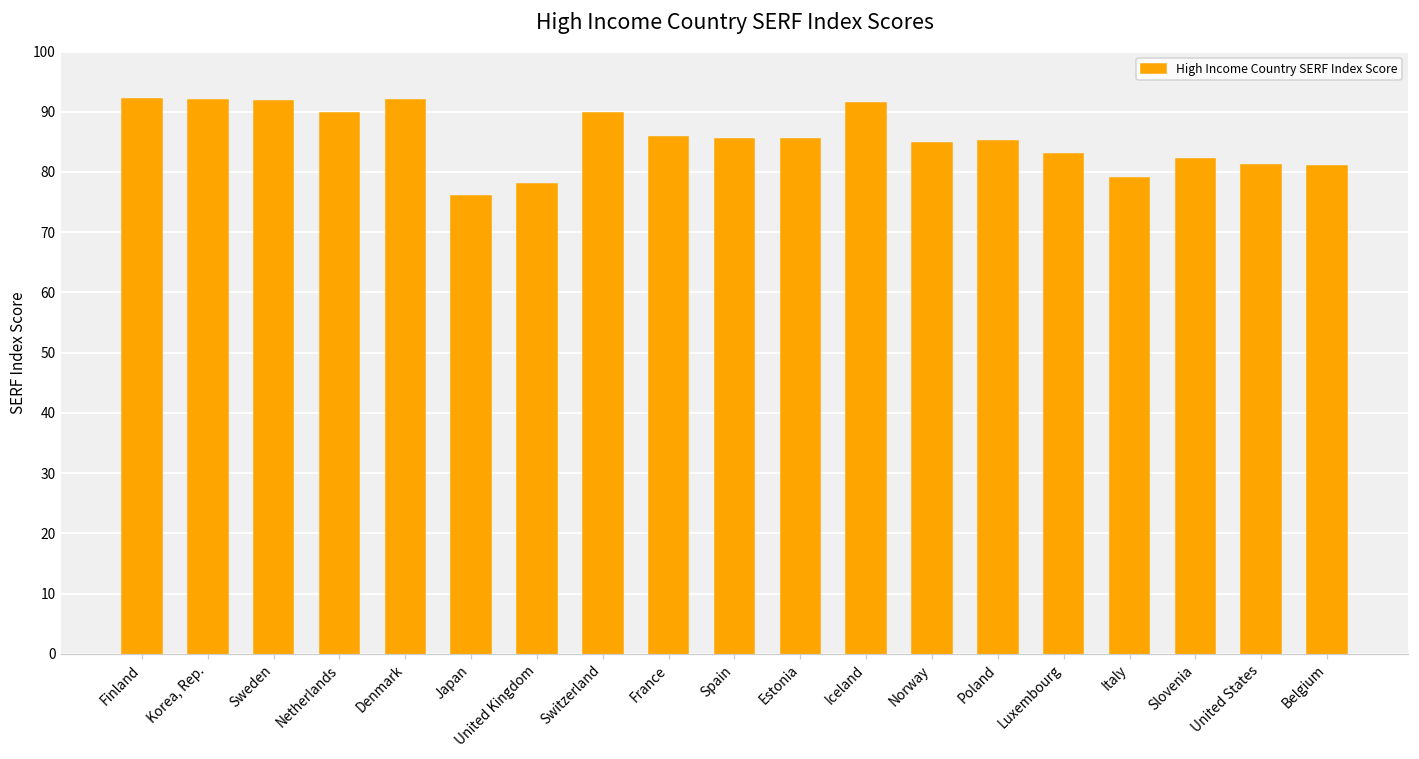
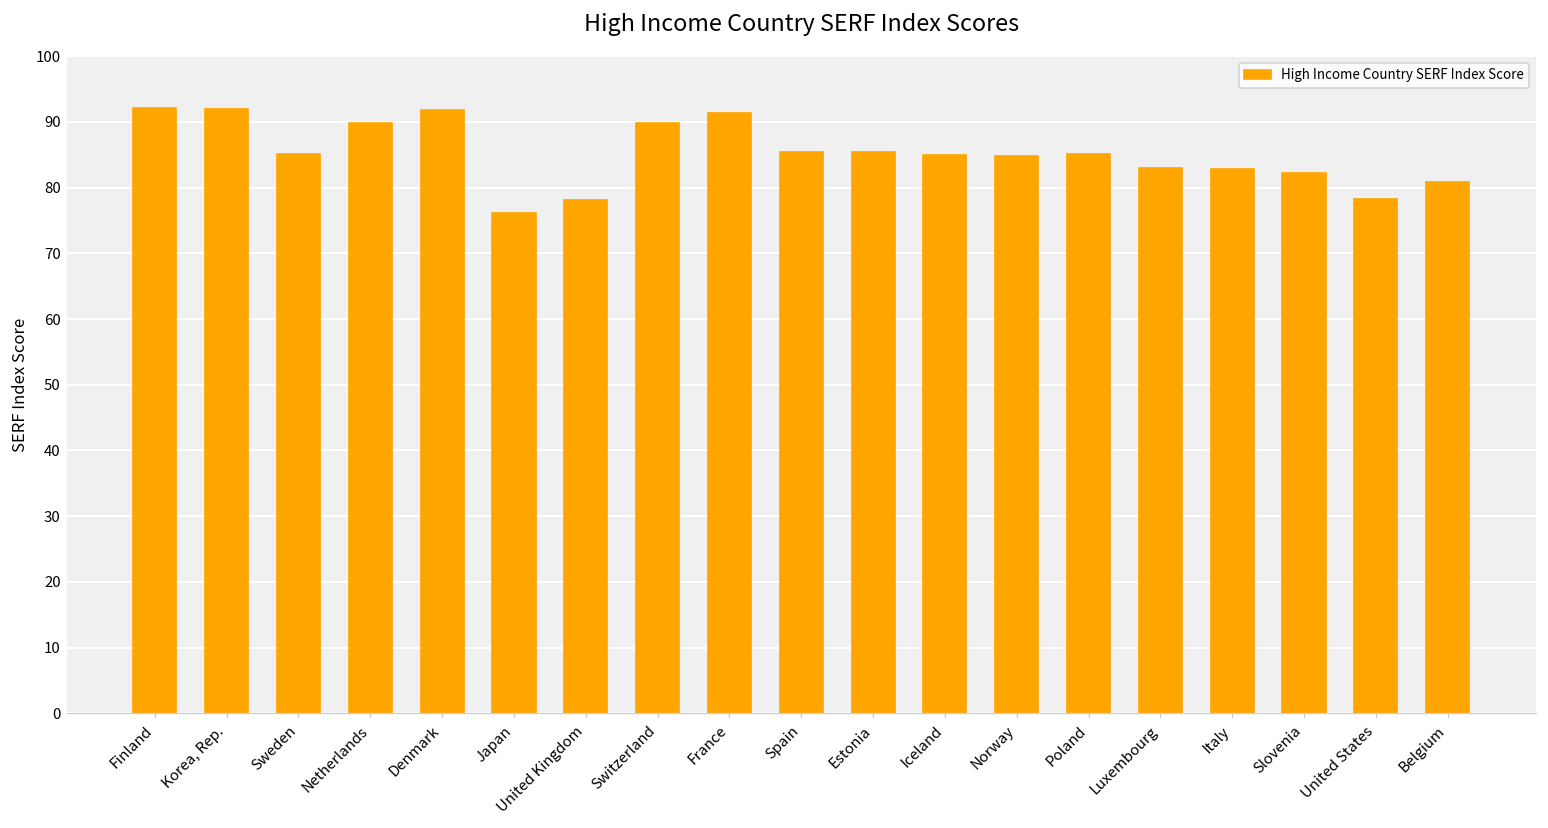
Sweden: 92 -> 85
France: 86 -> 91
Iceland: 91 -> 85
Italy: 79 -> 83
United States: 81 -> 78
